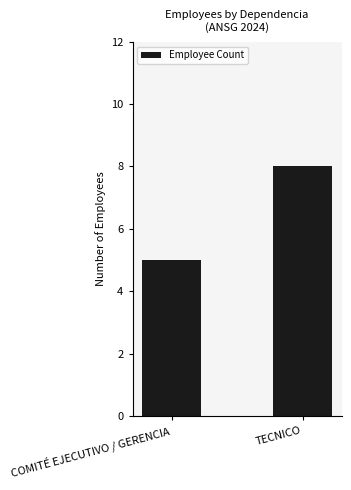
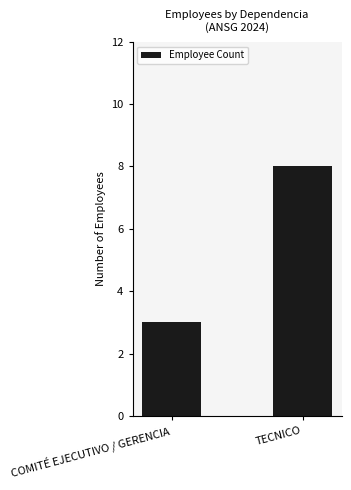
COMITÉ EJECUTIVO / GERENCIA: 5 -> 3
